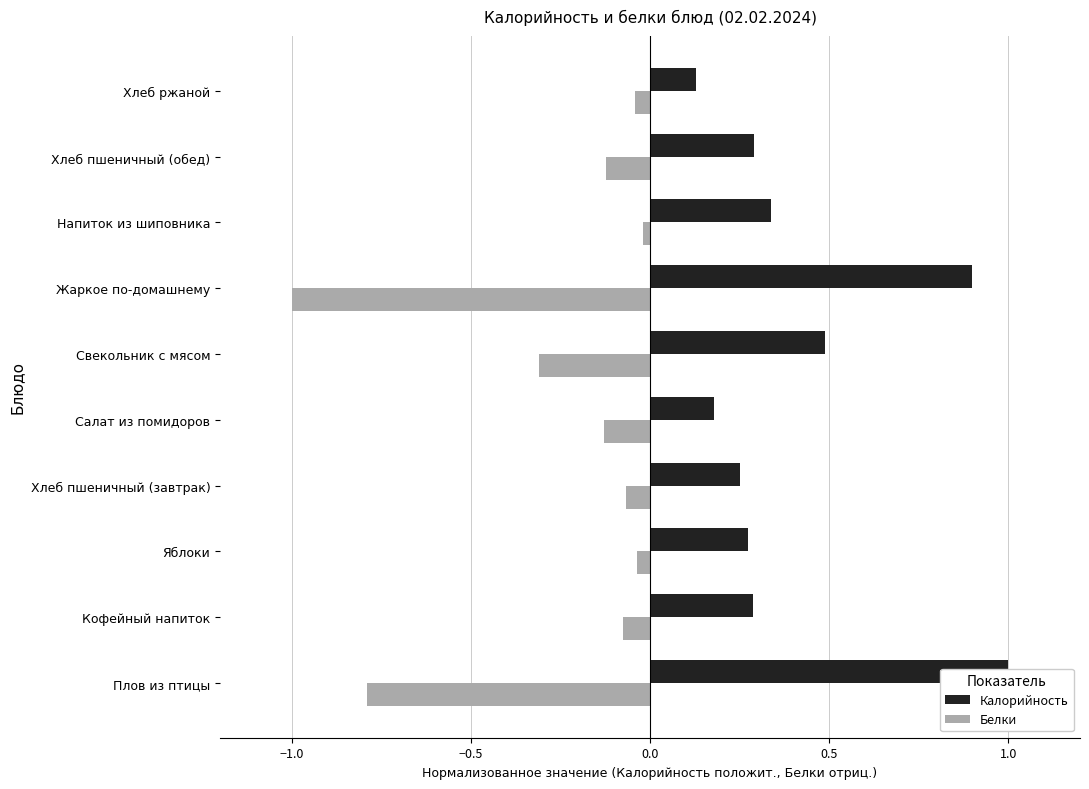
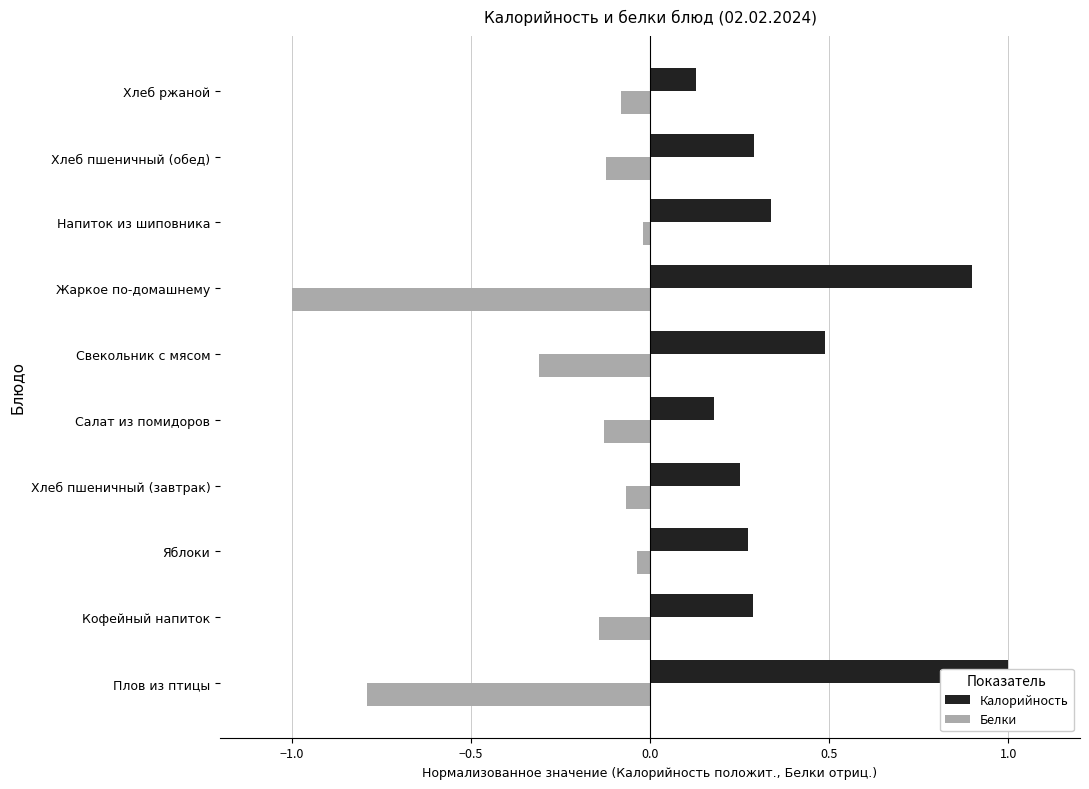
Белки, Хлеб ржаной: -0.04 -> -0.08
Белки, Кофейный напиток: -0.07 -> -0.14
